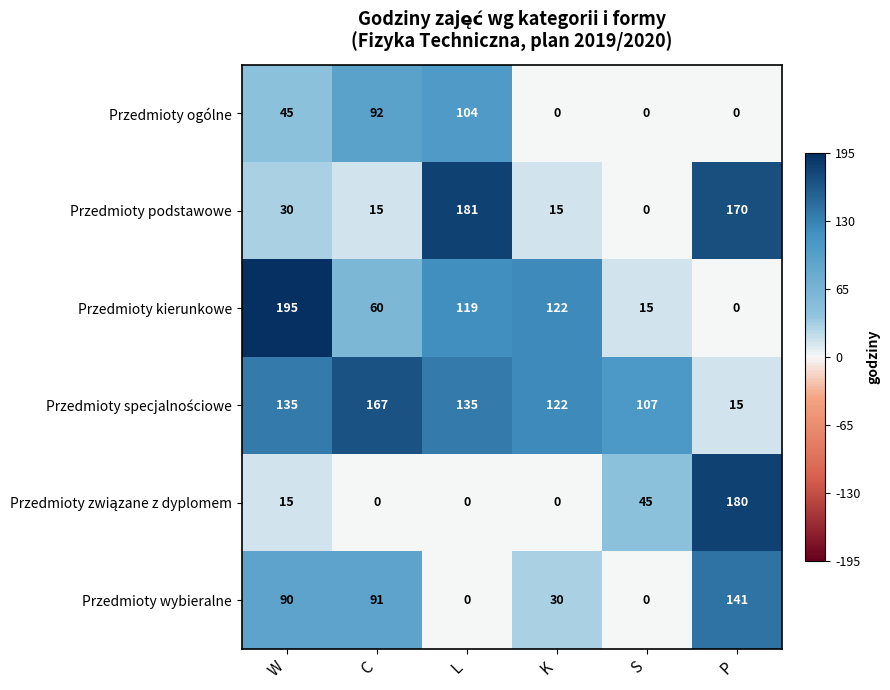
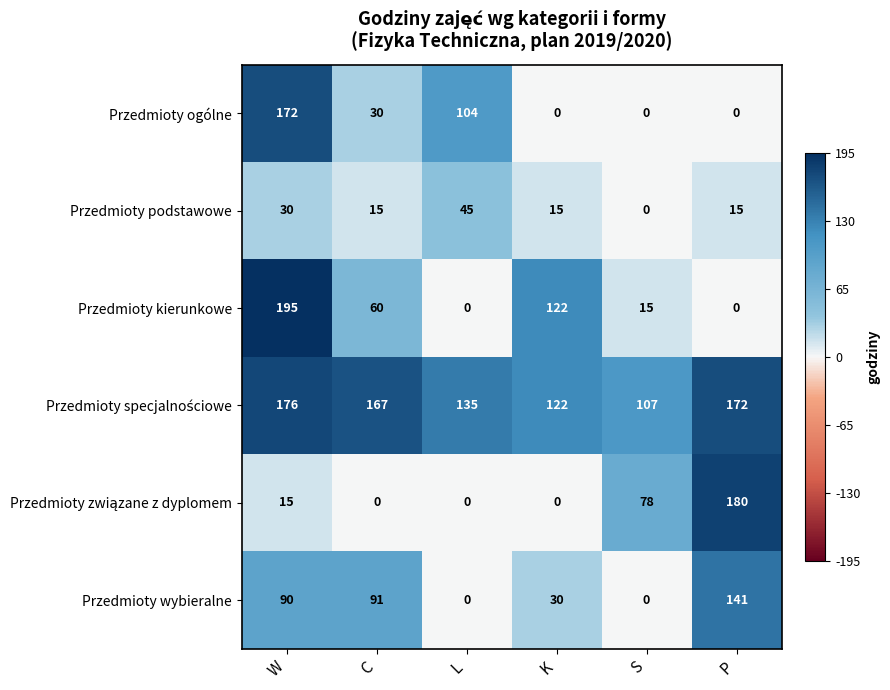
Przedmioty ogólne, W: 45 -> 172
Przedmioty ogólne, C: 92 -> 30
Przedmioty podstawowe, L: 181 -> 45
Przedmioty podstawowe, P: 170 -> 15
Przedmioty kierunkowe, L: 119 -> 0
Przedmioty specjalnościowe, W: 135 -> 176
Przedmioty specjalnościowe, P: 15 -> 172
Przedmioty związane z dyplomem, S: 45 -> 78
